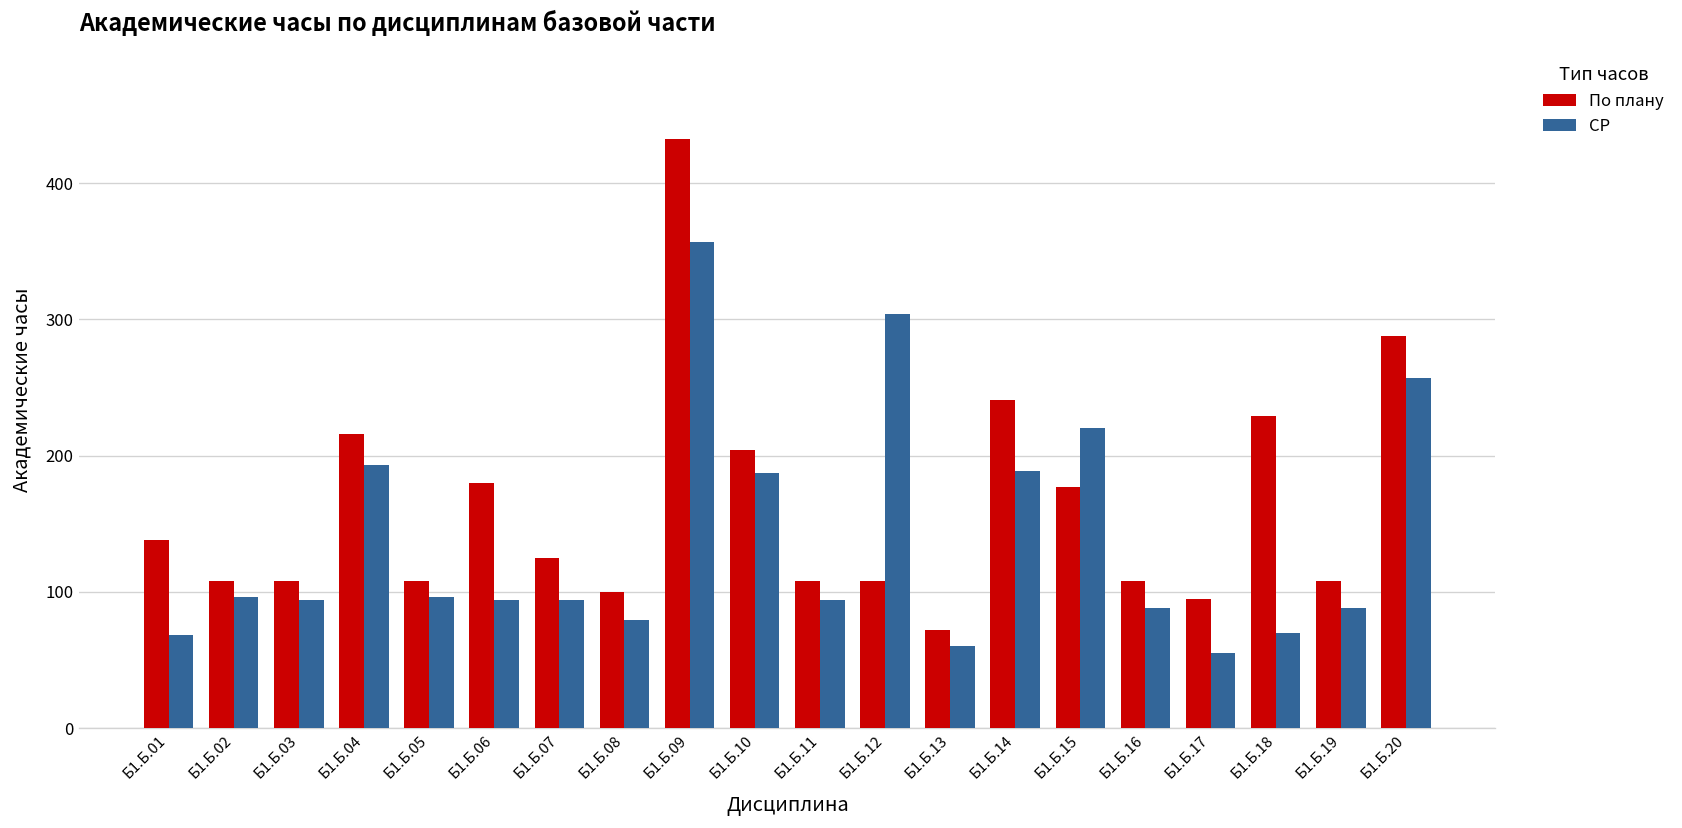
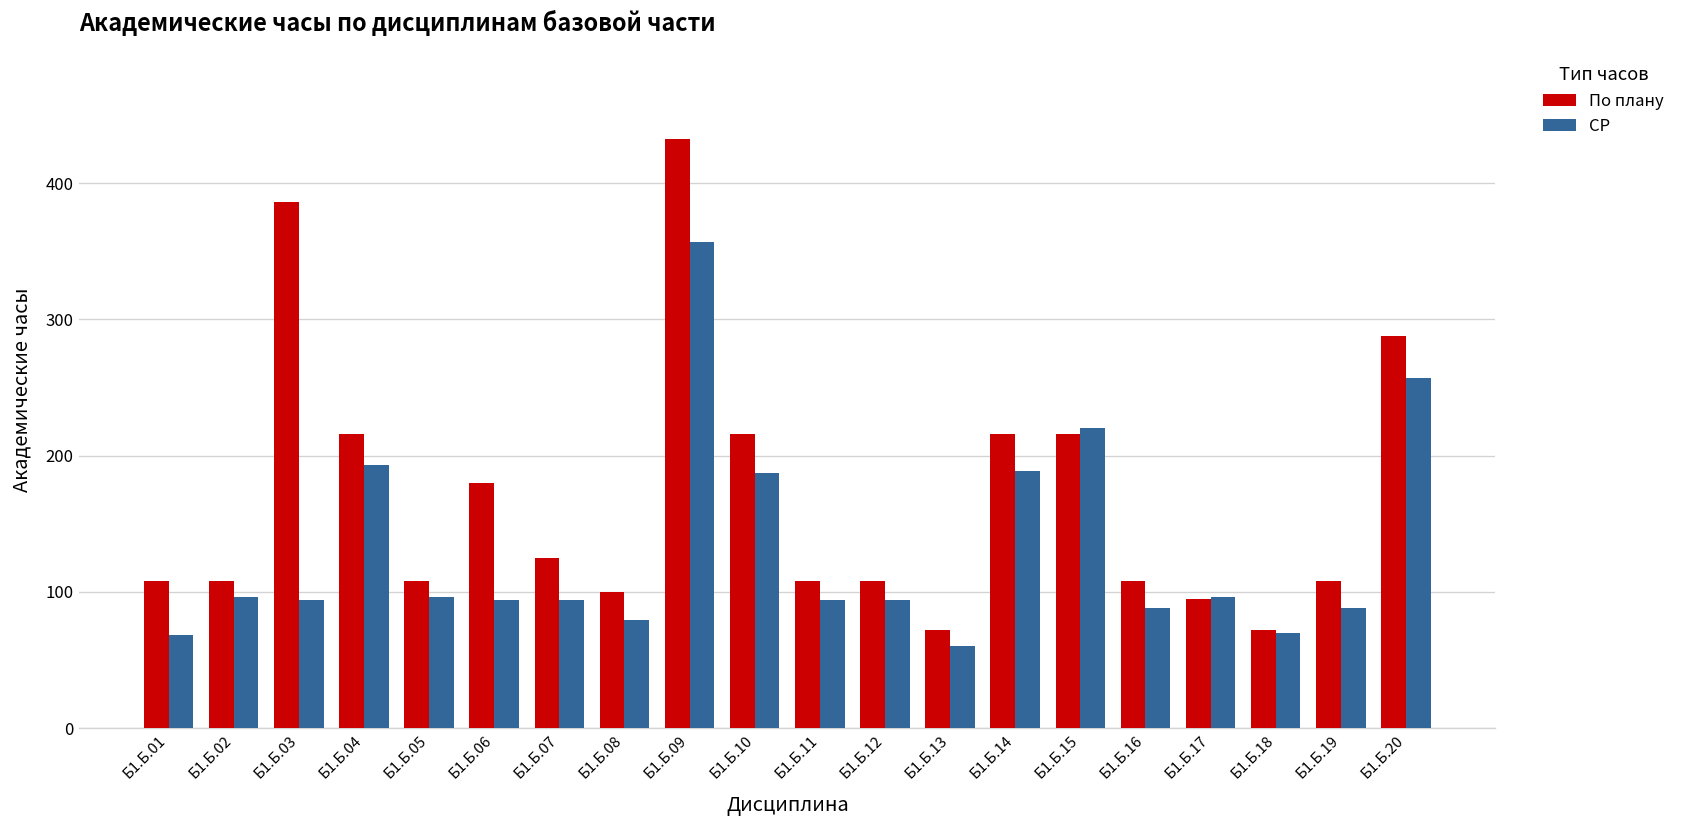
По плану, Б1.Б.01: 138 -> 108
По плану, Б1.Б.03: 108 -> 386
По плану, Б1.Б.10: 204 -> 216
СР, Б1.Б.12: 304 -> 94
По плану, Б1.Б.14: 241 -> 216
По плану, Б1.Б.15: 177 -> 216
СР, Б1.Б.17: 55 -> 96
По плану, Б1.Б.18: 229 -> 72
